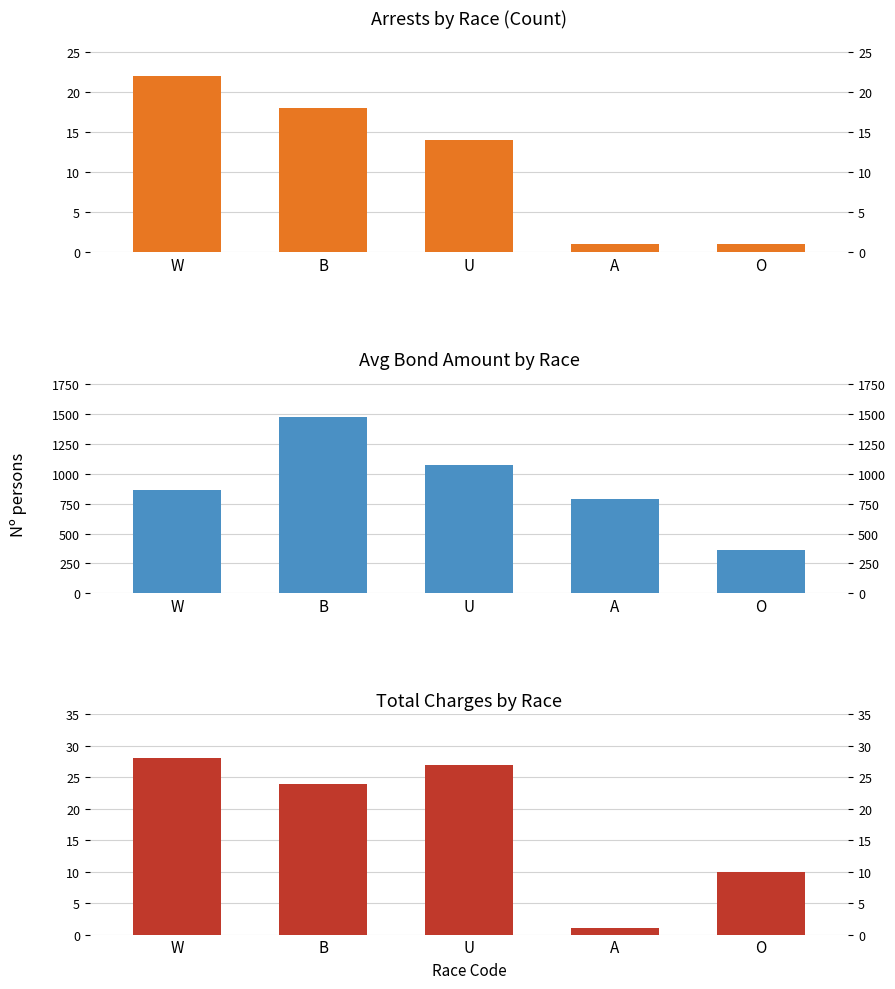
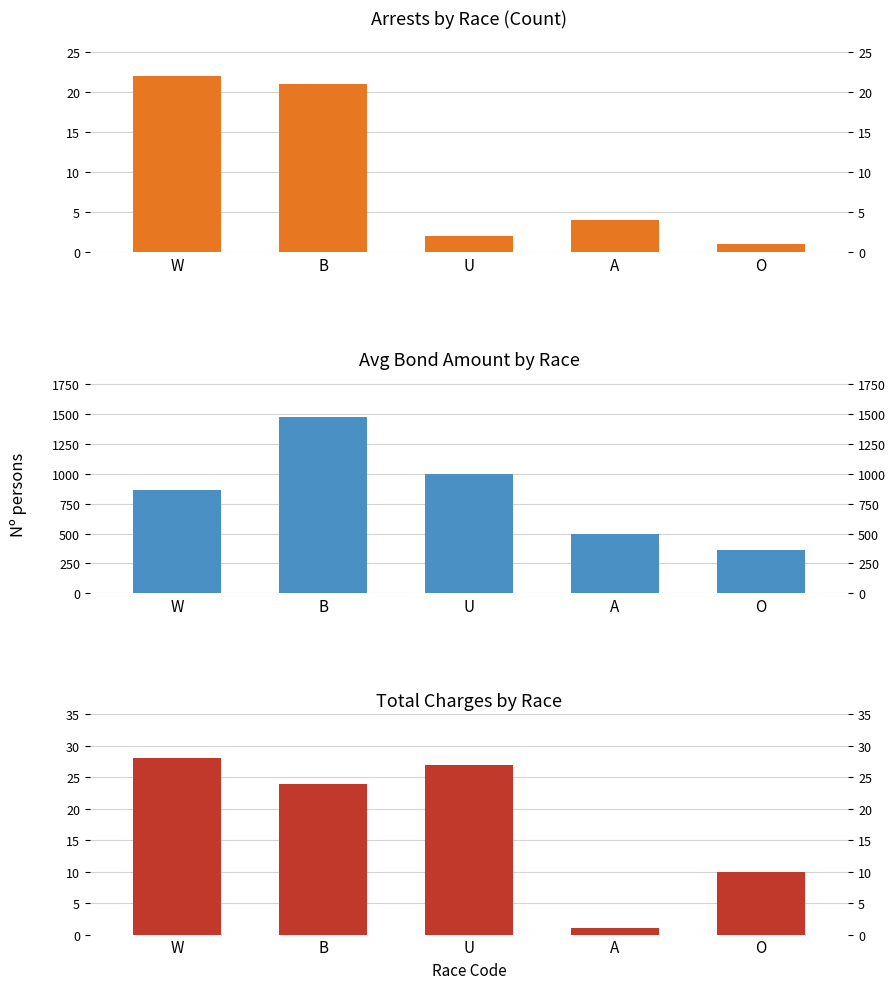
Arrests by Race (Count), B: 18 -> 21
Arrests by Race (Count), U: 14 -> 2
Arrests by Race (Count), A: 1 -> 4
Avg Bond Amount by Race, U: 1070 -> 1000
Avg Bond Amount by Race, A: 790 -> 500
